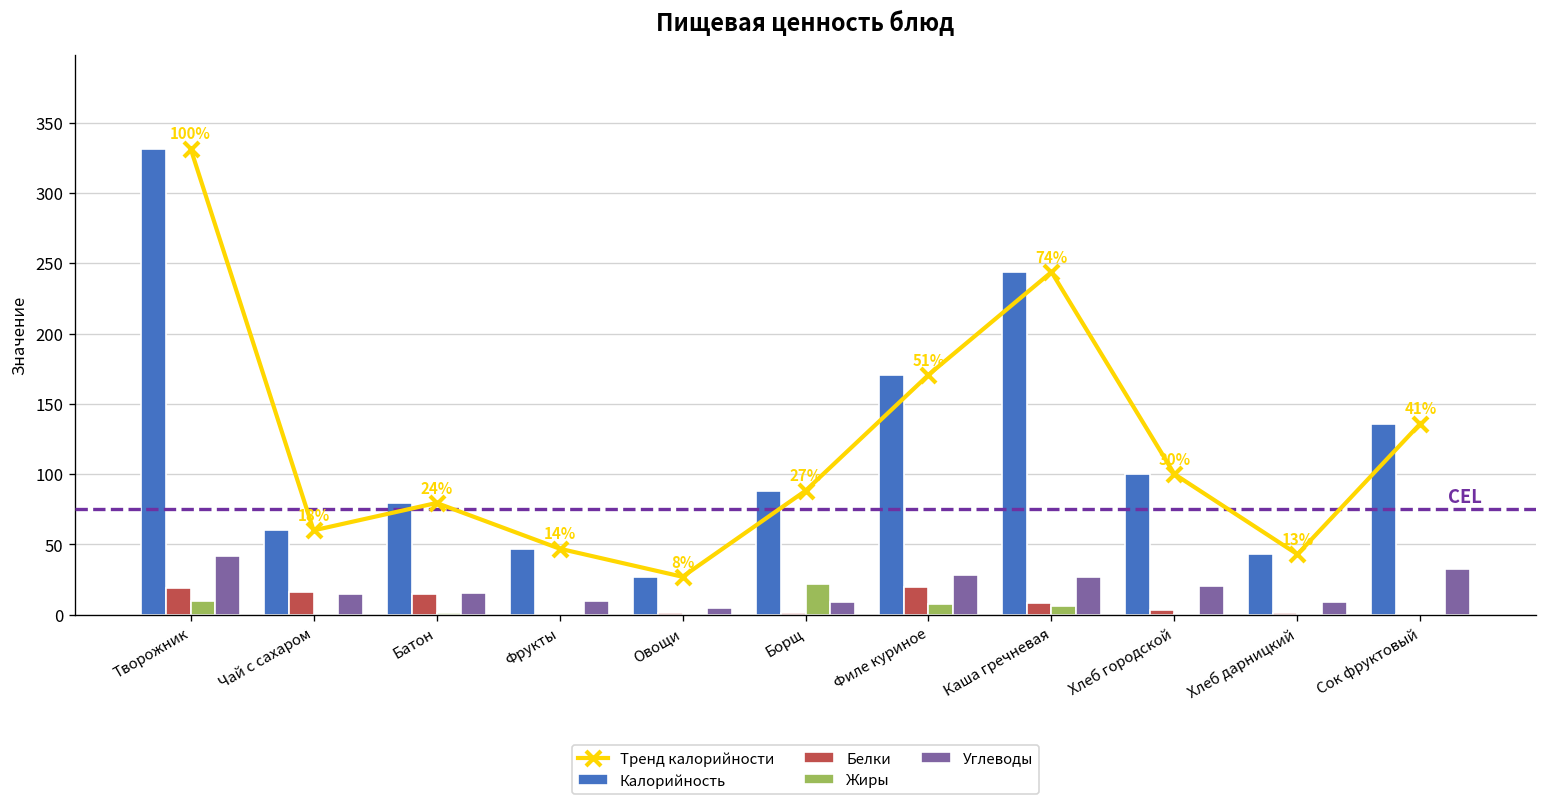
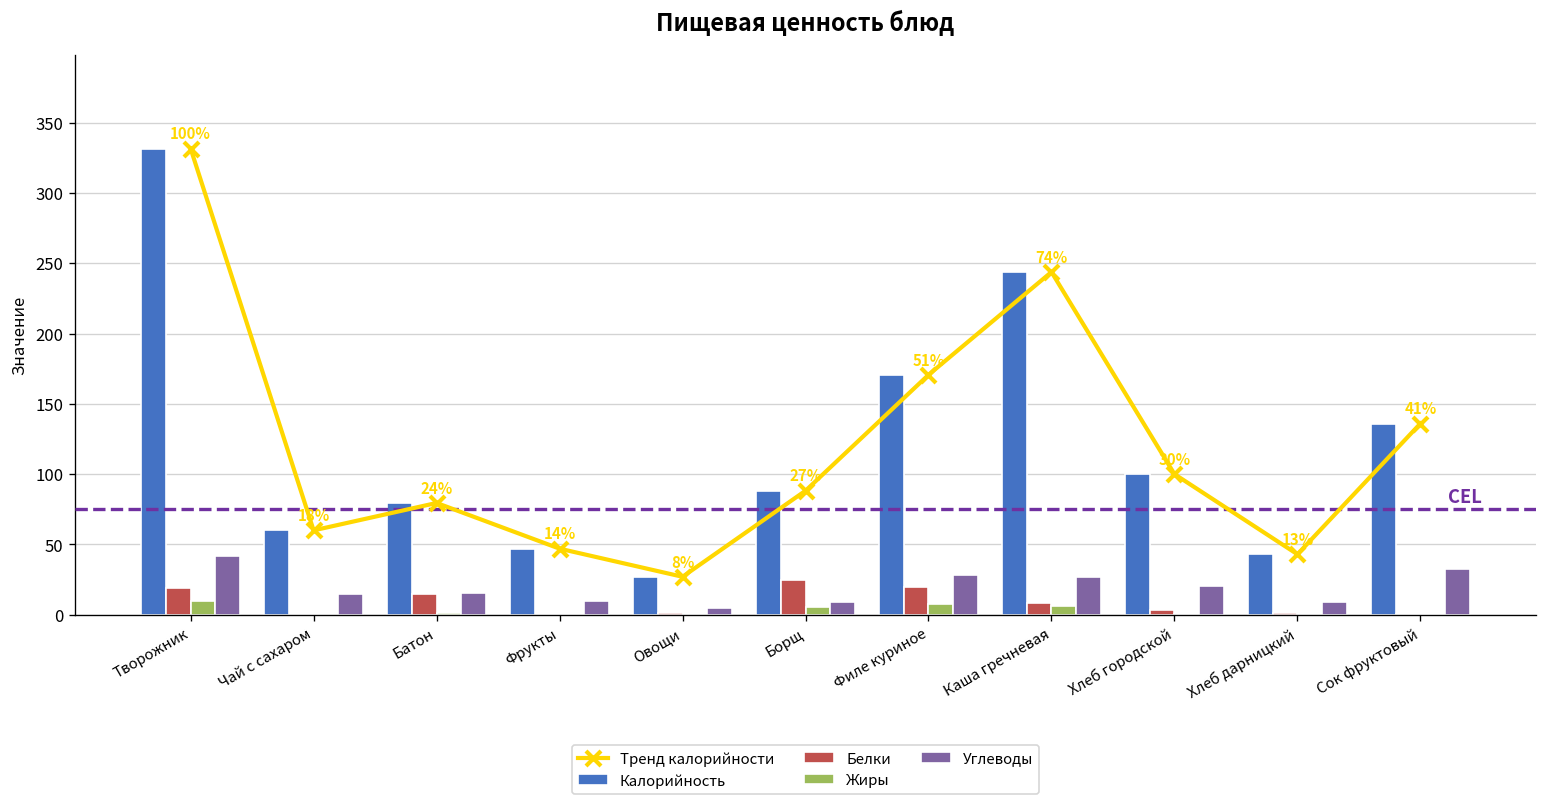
Белки, Чай с сахаром: 16 -> 0
Белки, Борщ: 1 -> 25
Жиры, Борщ: 22 -> 5
